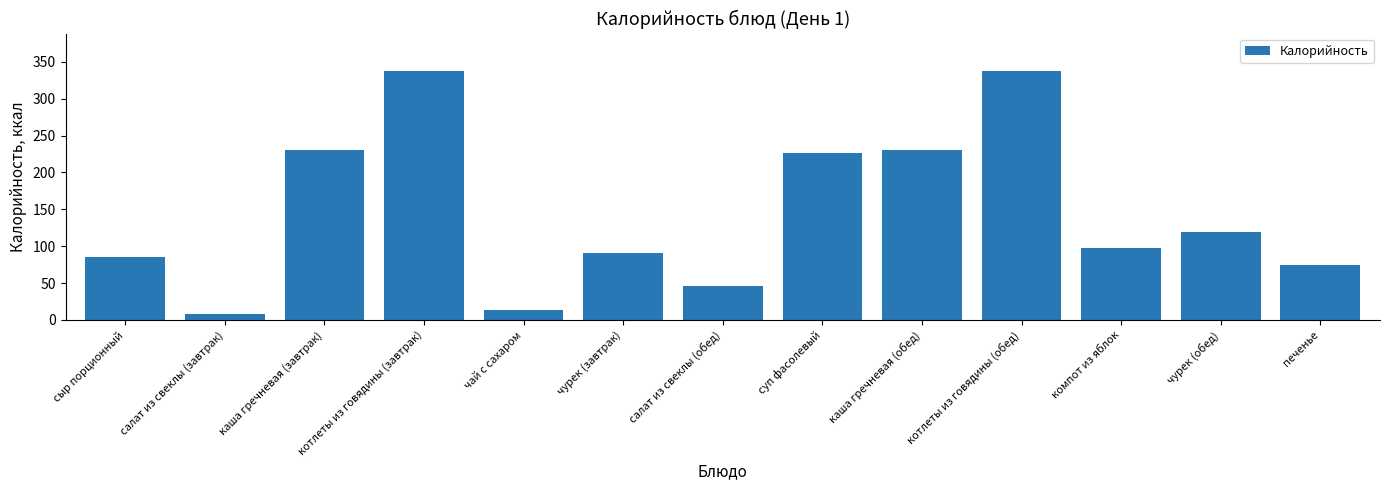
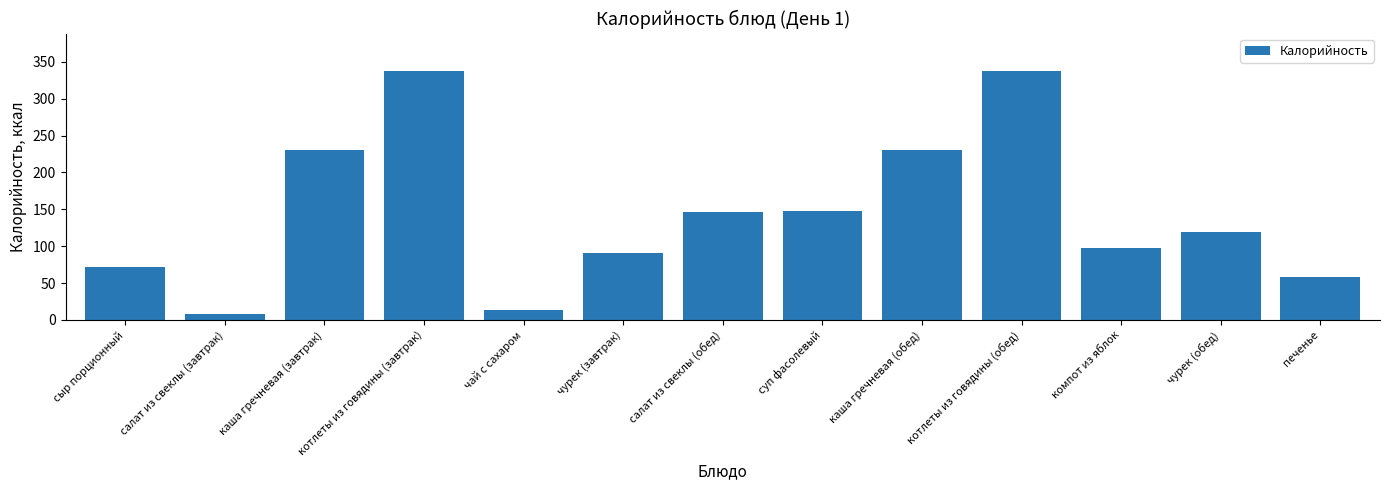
сыр порционный: 90 -> 70
салат из свеклы (обед): 50 -> 150
суп фасолевый: 230 -> 150
печенье: 70 -> 60
